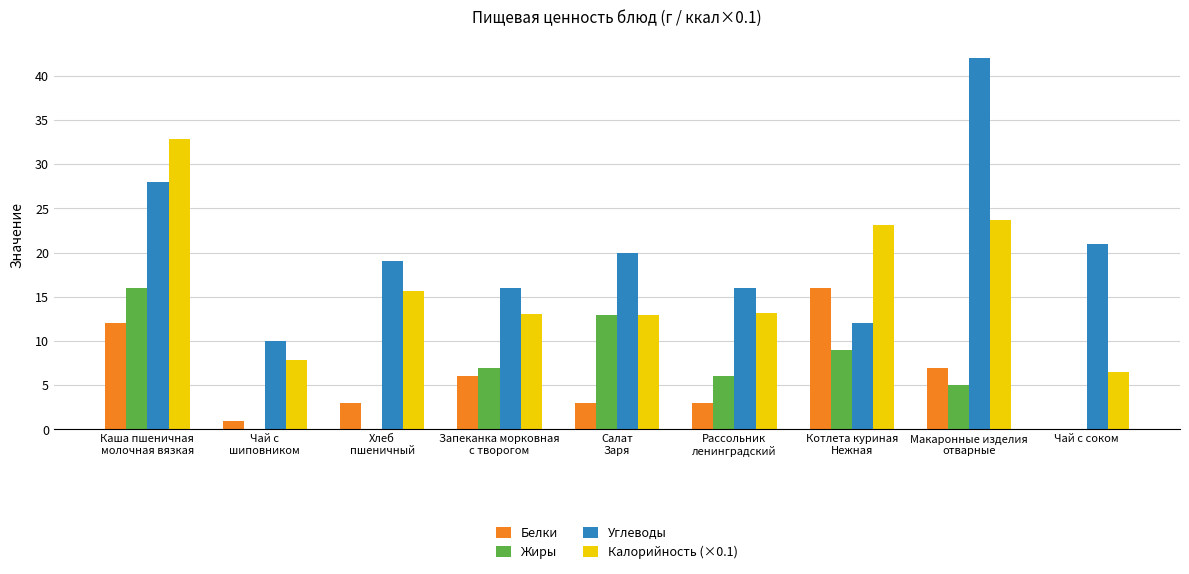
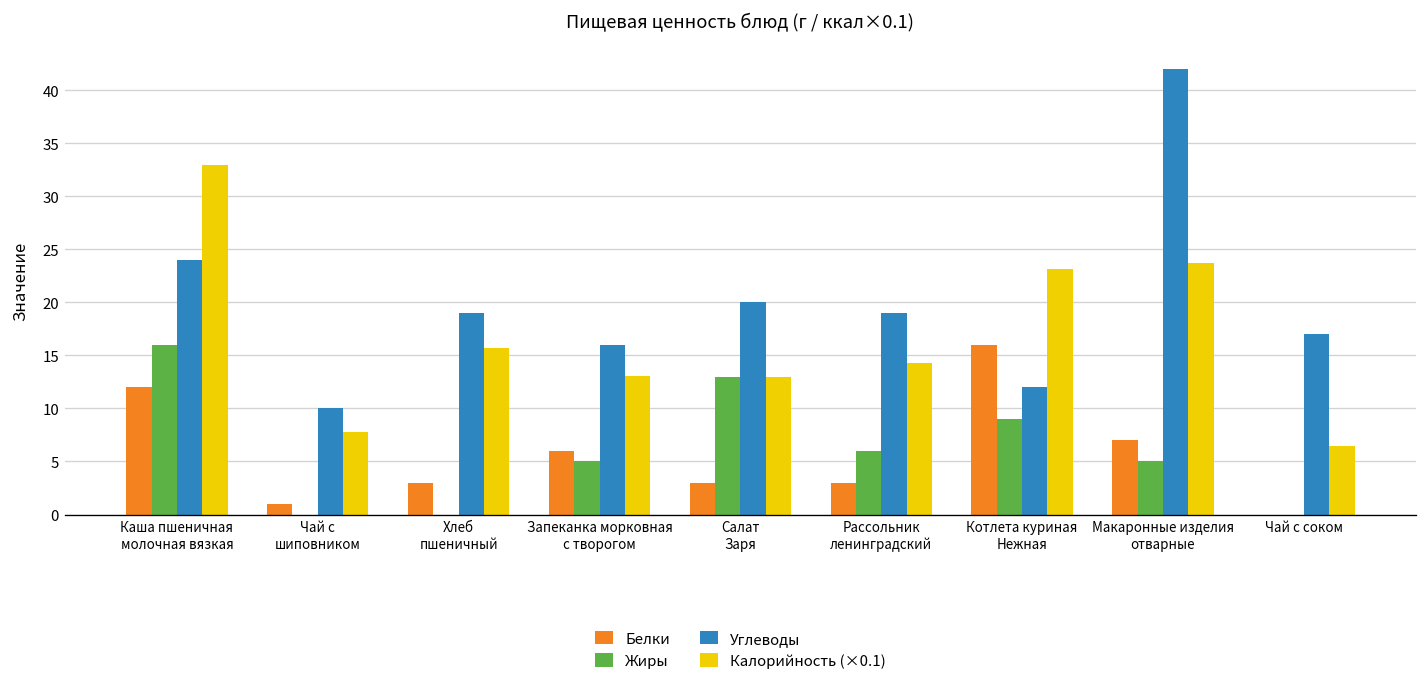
Углеводы, Каша пшеничная молочная вязкая: 28 -> 24
Жиры, Запеканка морковная с творогом: 7 -> 5
Углеводы, Рассольник ленинградский: 16 -> 19
Калорийность (×0.1), Рассольник ленинградский: 13 -> 14
Углеводы, Чай с соком: 21 -> 17
